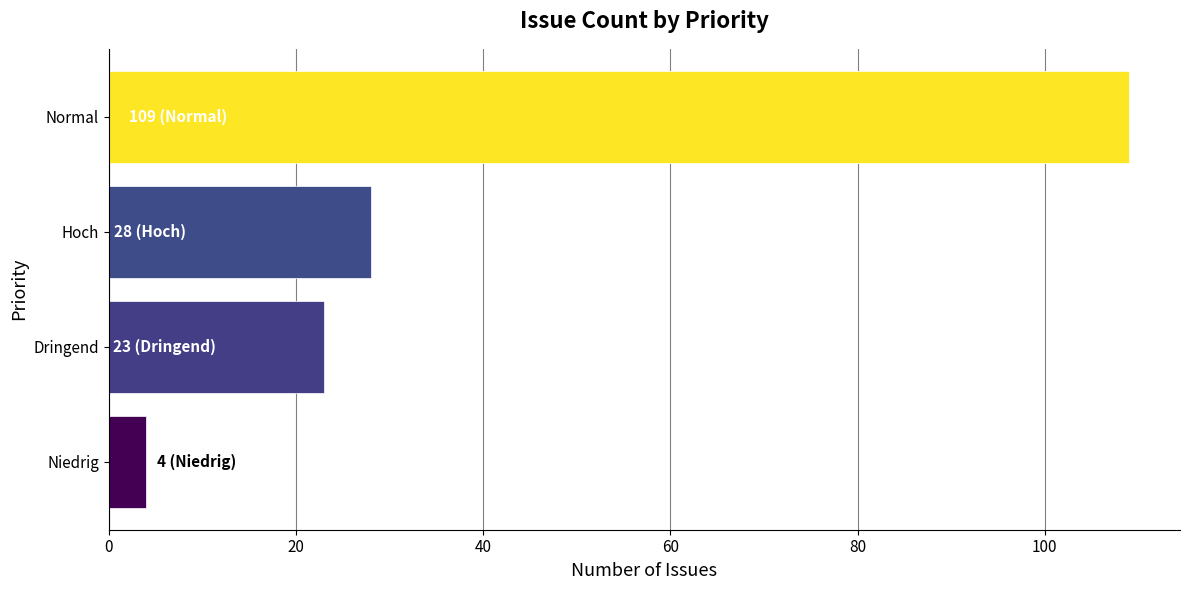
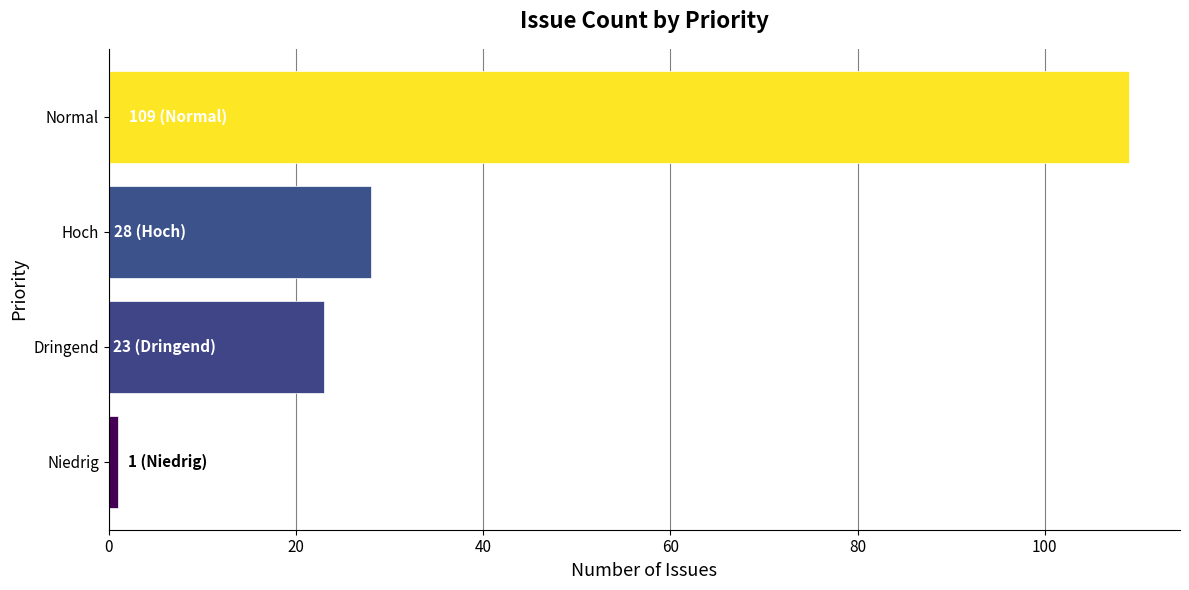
Niedrig: 4 -> 1
